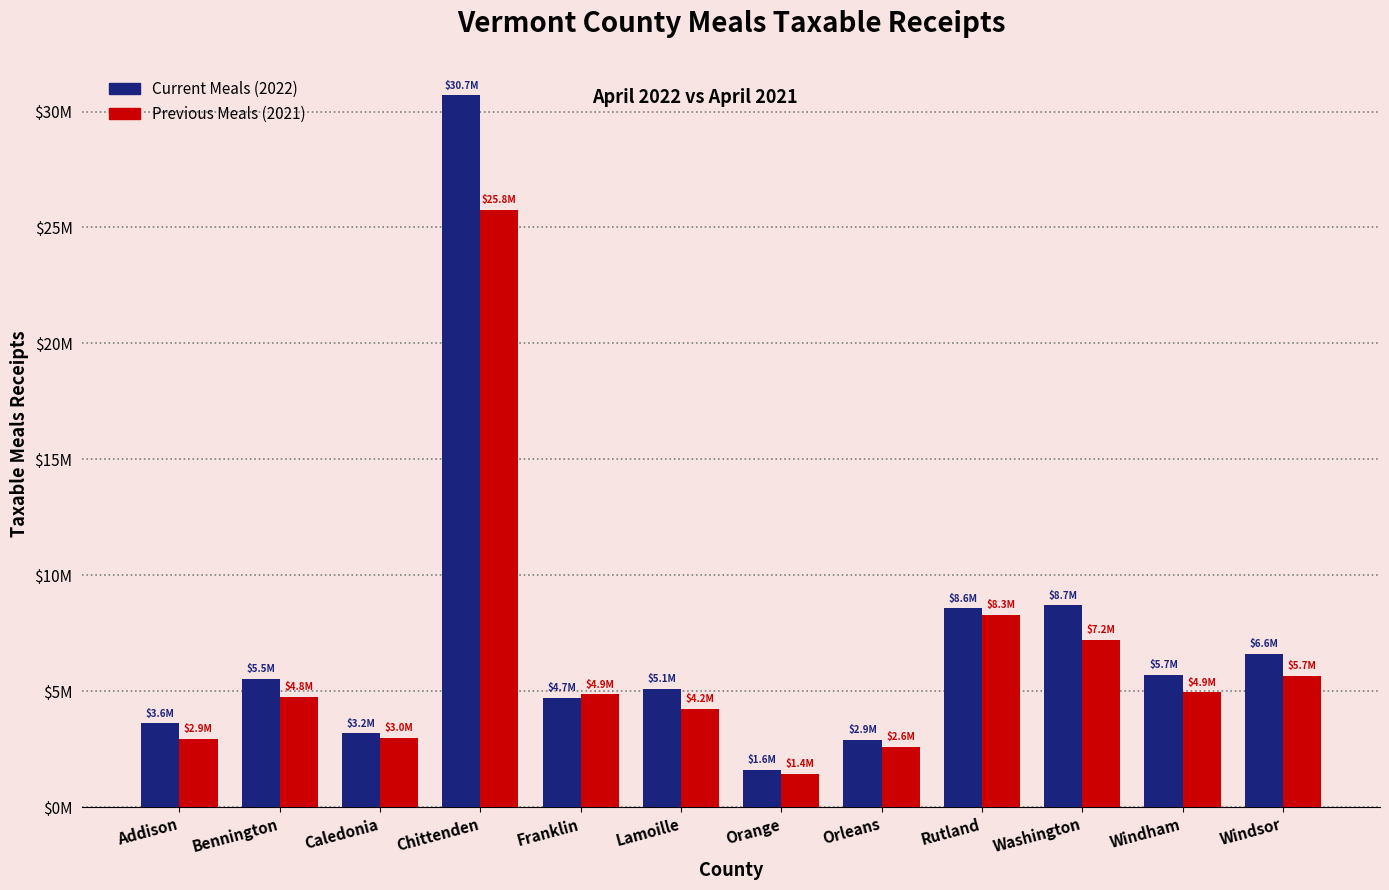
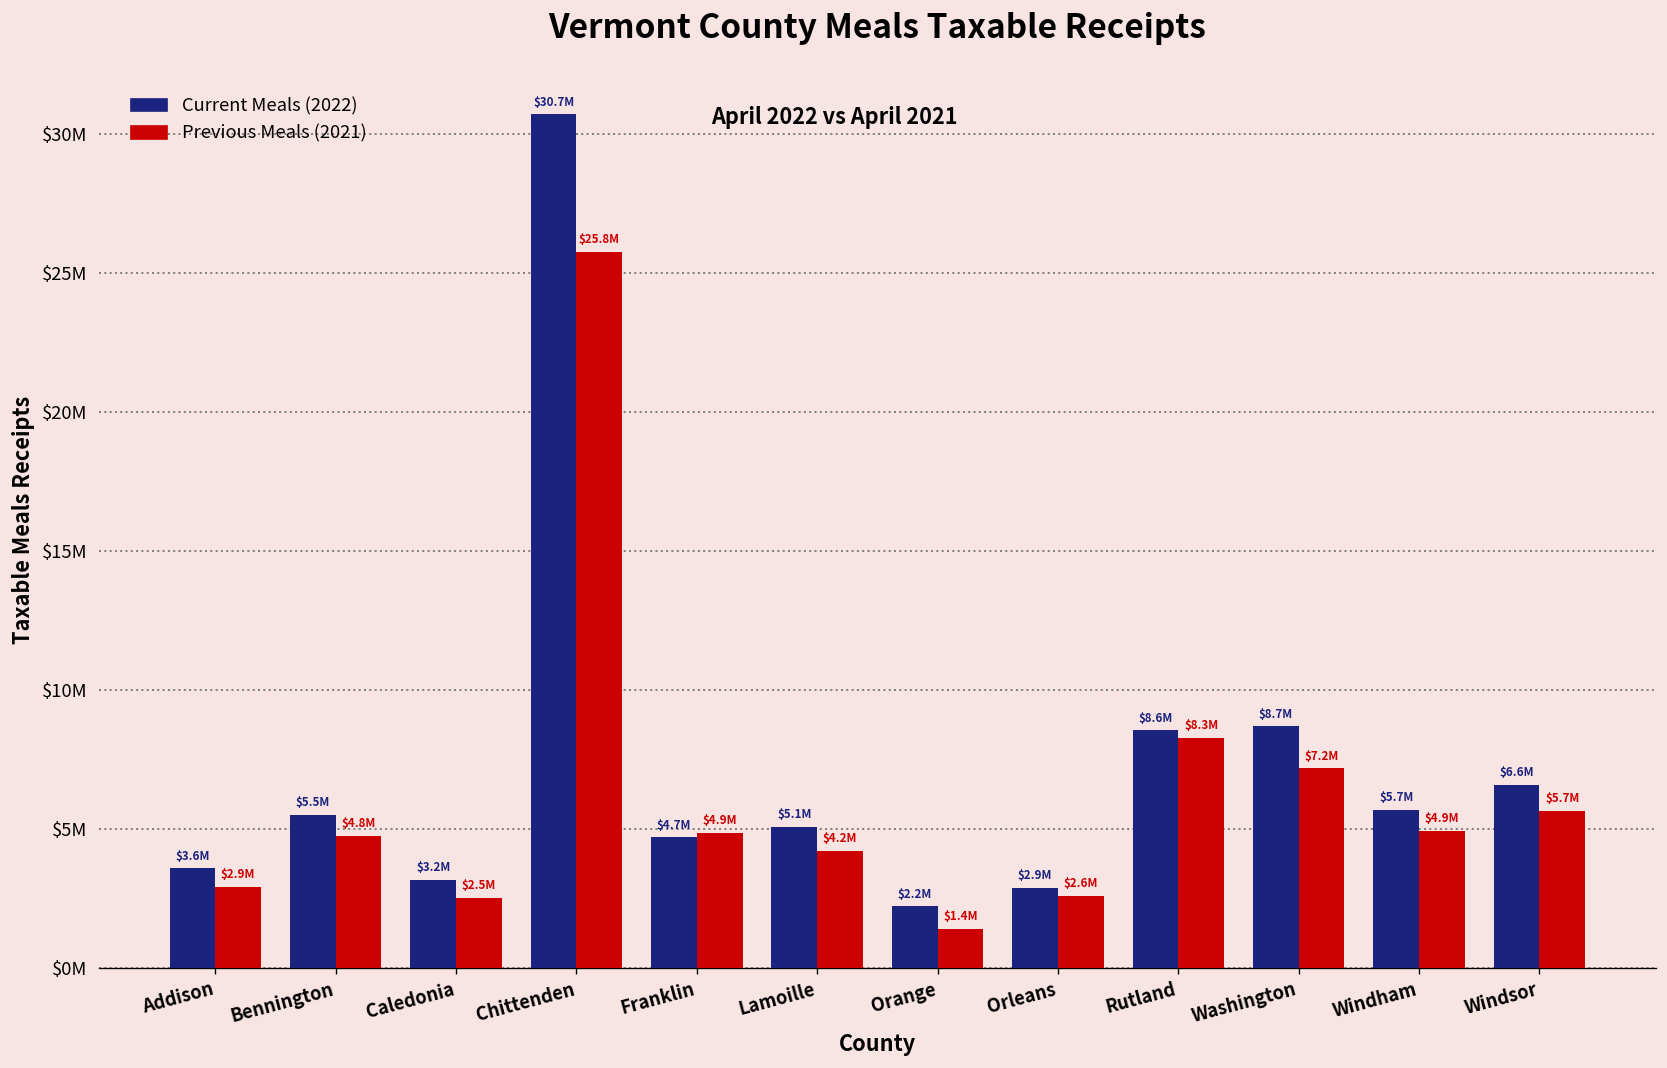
Previous Meals (2021), Caledonia: $3.0M -> $2.5M
Current Meals (2022), Orange: $1.6M -> $2.2M
